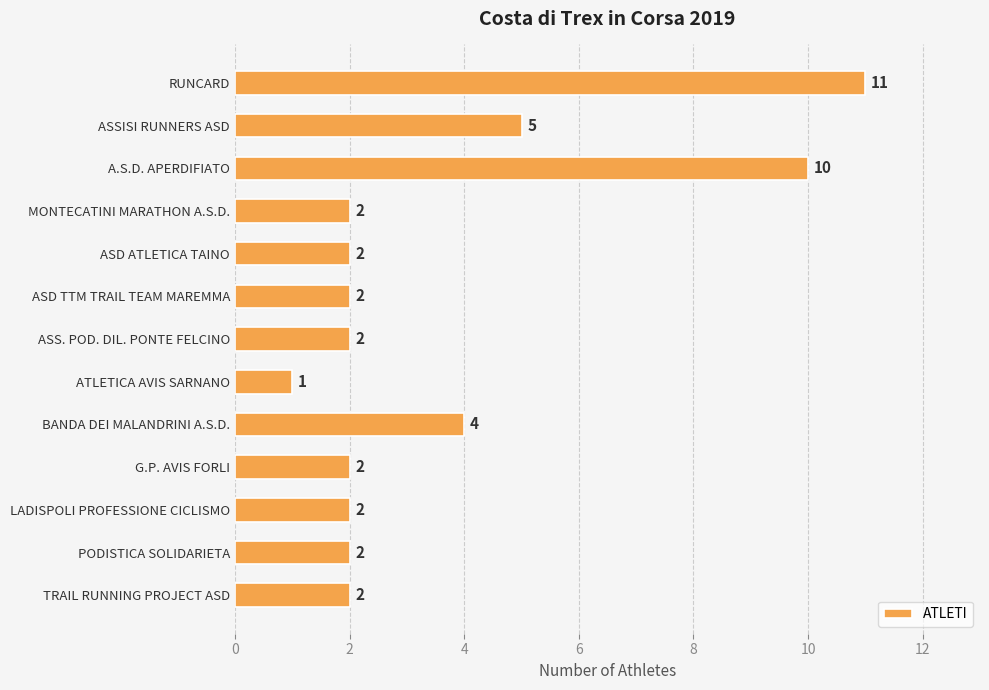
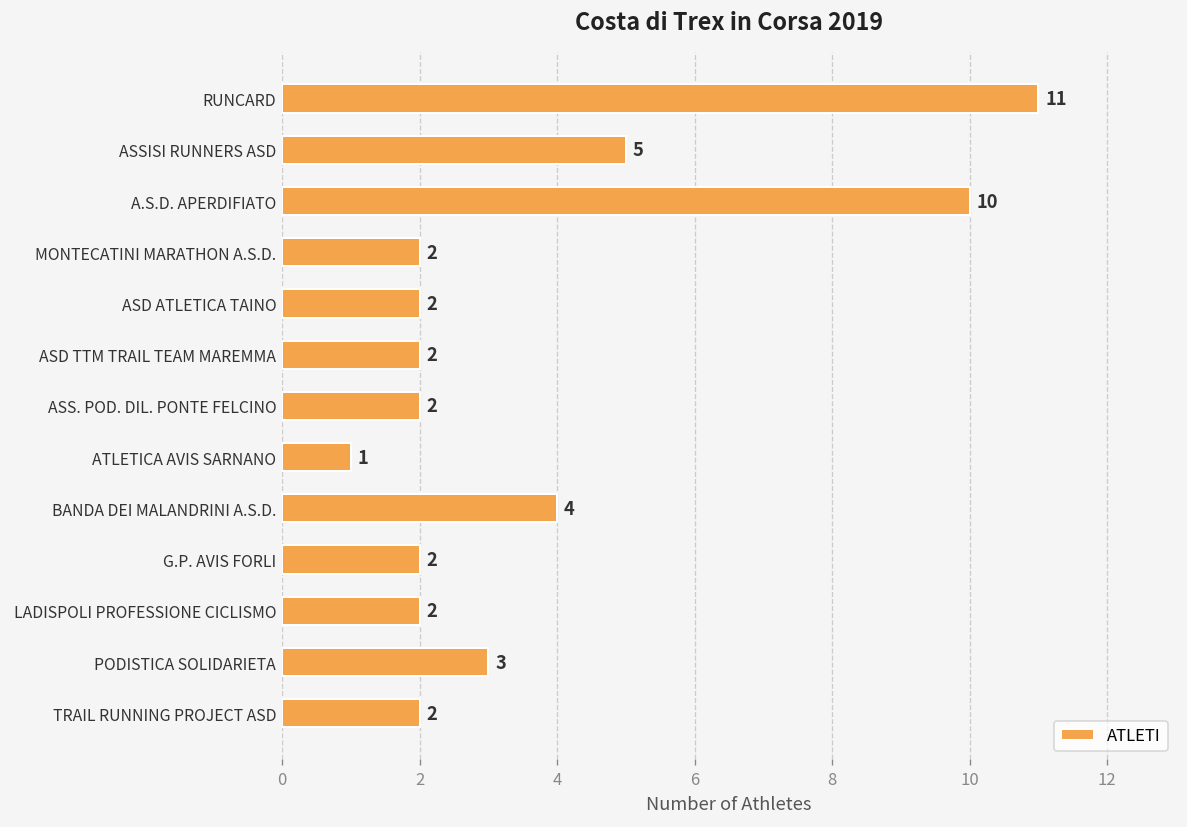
PODISTICA SOLIDARIETA: 2 -> 3
